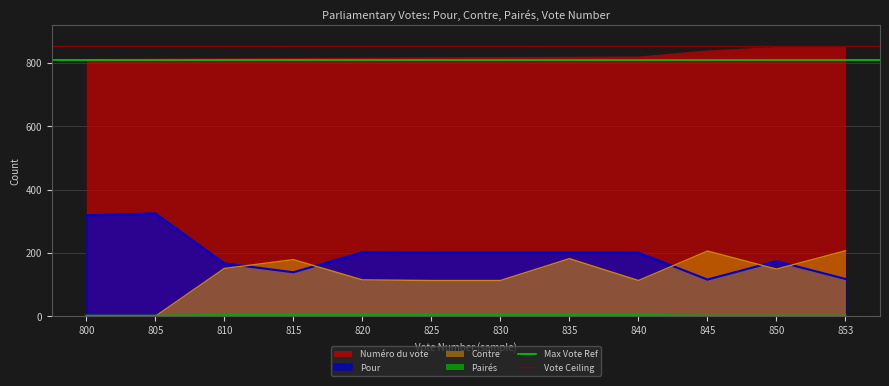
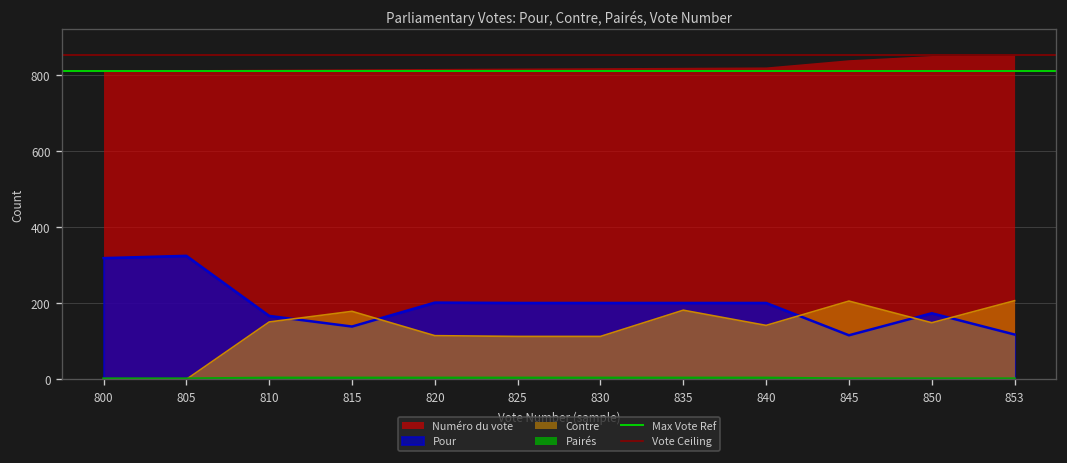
Contre, 840: 110 -> 140
